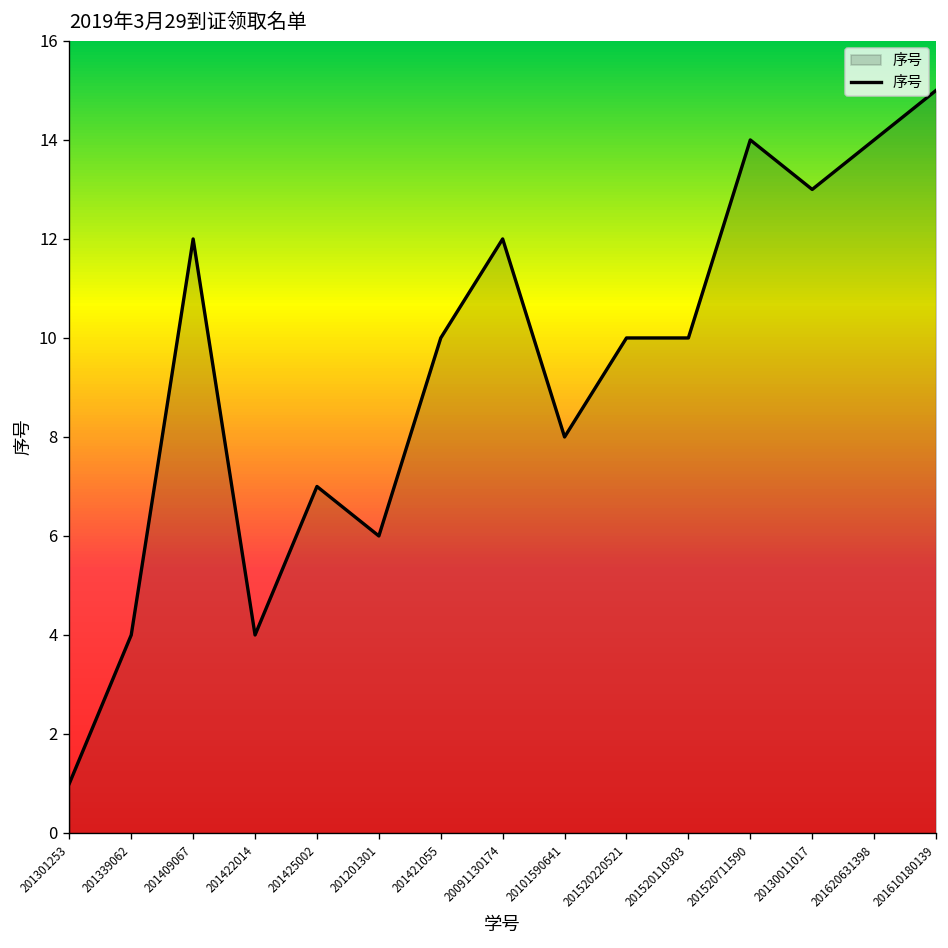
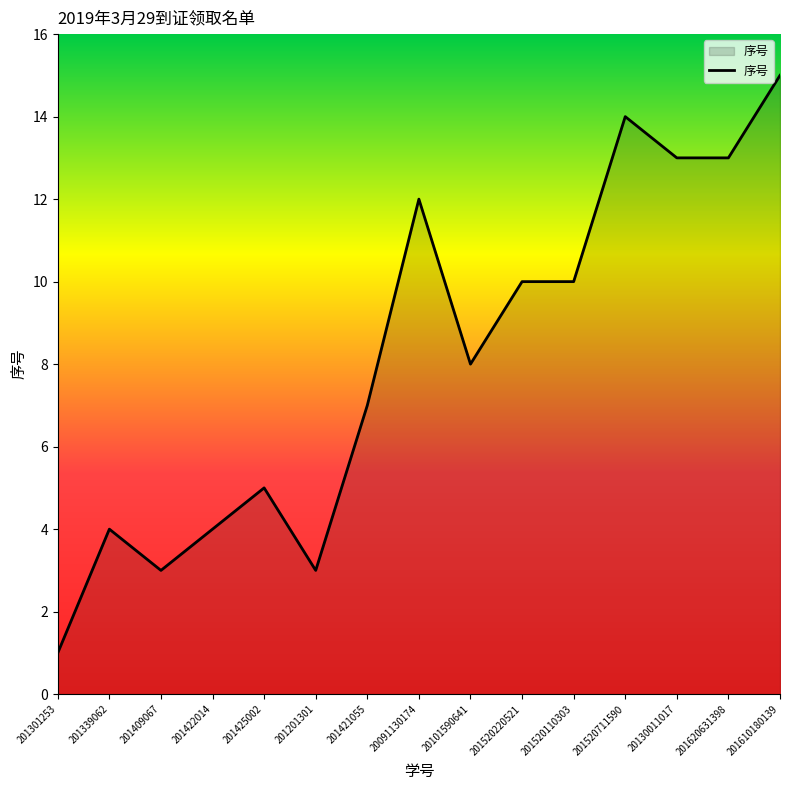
201409067: 12 -> 3
201425002: 7 -> 5
201201301: 6 -> 3
201421055: 10 -> 7
201620631398: 14 -> 13
